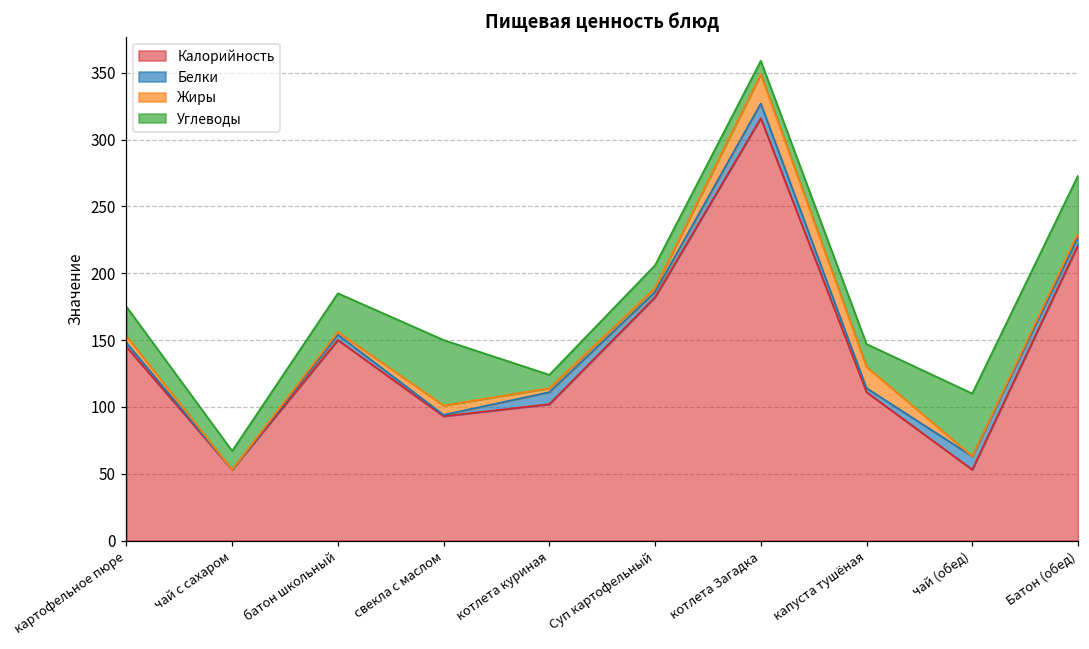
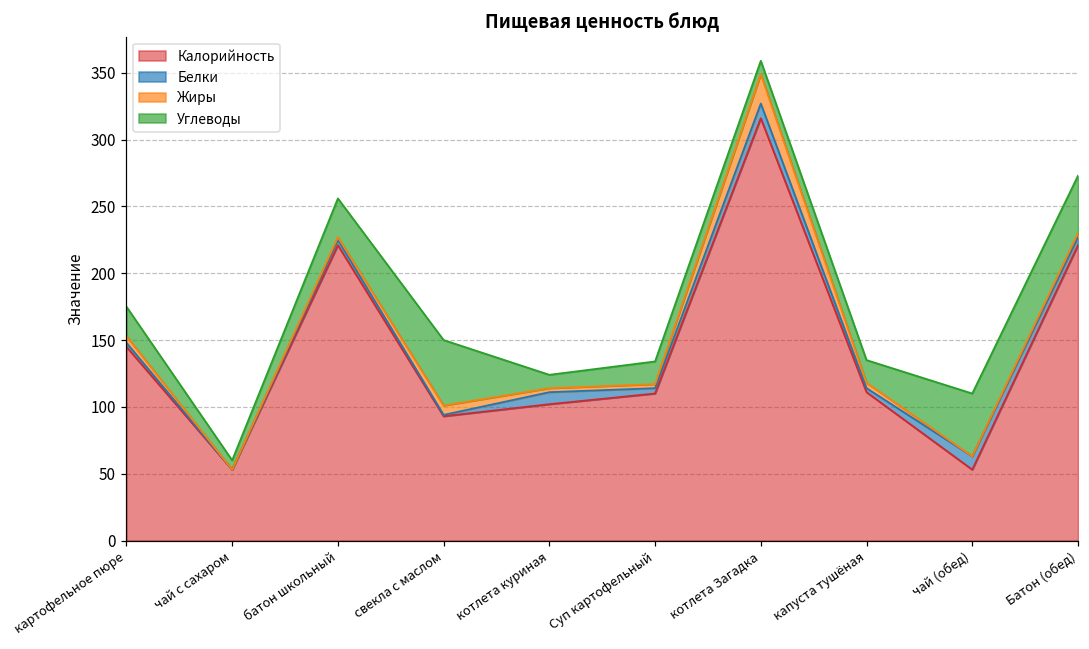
Углеводы, чай с сахаром: 14 -> 7
Калорийность, батон школьный: 150 -> 221
Калорийность, Суп картофельный: 182 -> 110
Жиры, капуста тушёная: 16 -> 4
